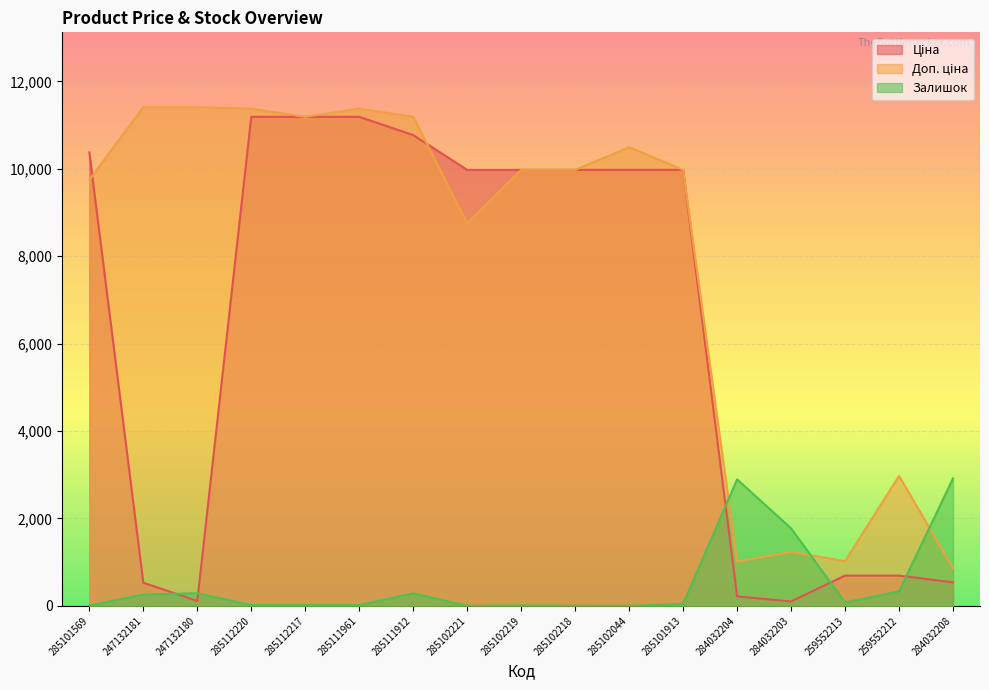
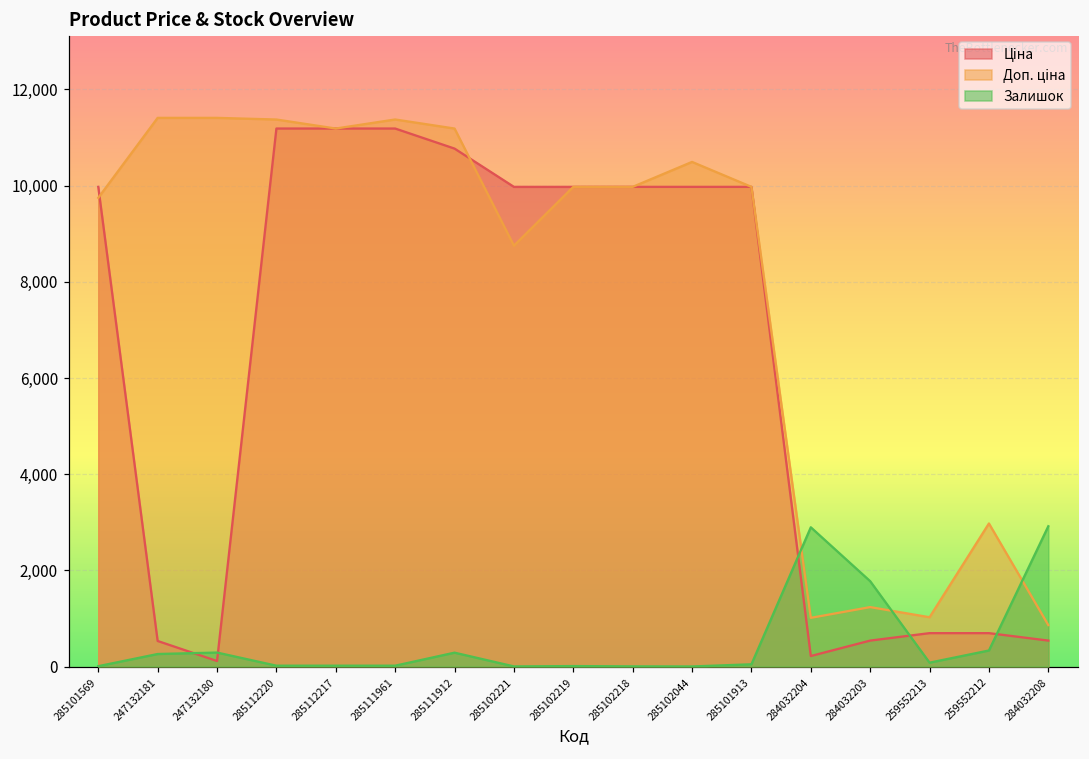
Ціна, 285101569: 10,400 -> 10,000
Ціна, 284032203: 100 -> 500
